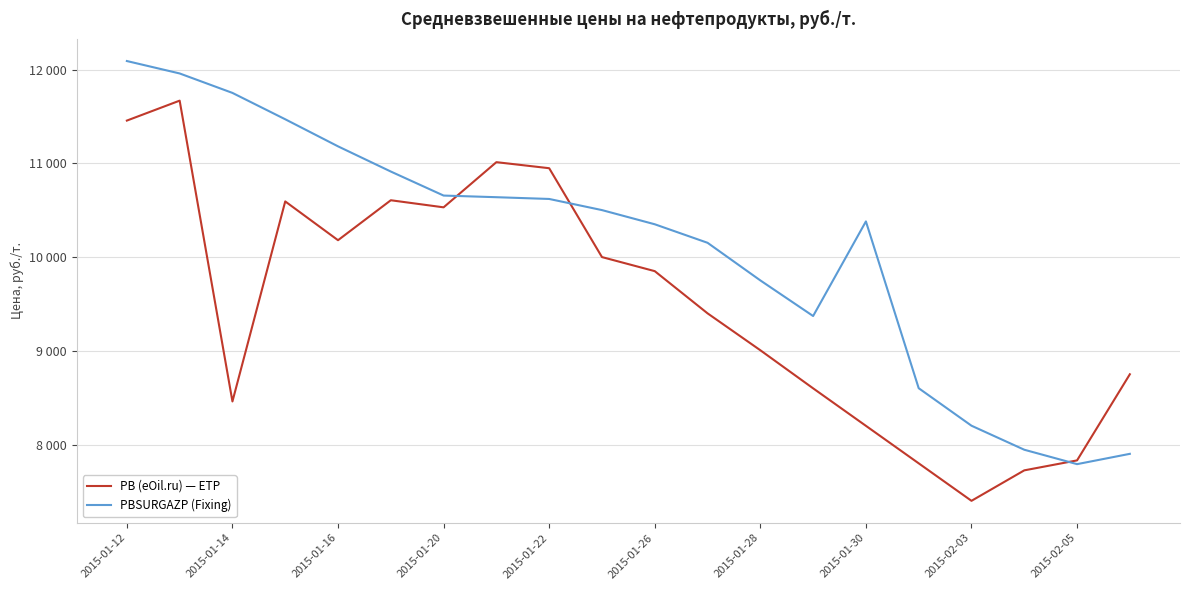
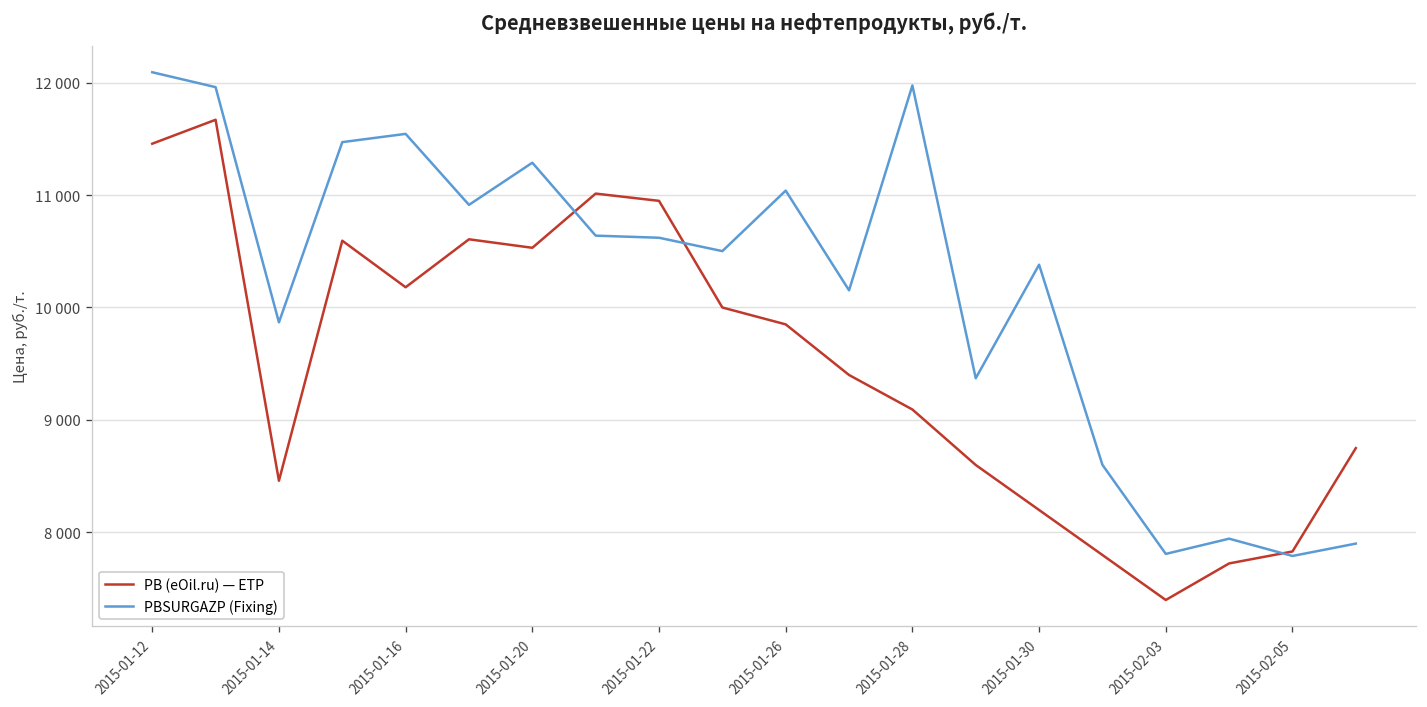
PBSURGAZP (Fixing), 2015-01-14: 11800 -> 9900
PBSURGAZP (Fixing), 2015-01-16: 11200 -> 11500
PBSURGAZP (Fixing), 2015-01-20: 10700 -> 11300
PBSURGAZP (Fixing), 2015-01-26: 10400 -> 11000
PB (eOil.ru) — ETP, 2015-01-28: 9000 -> 9100
PBSURGAZP (Fixing), 2015-01-28: 9800 -> 12000
PBSURGAZP (Fixing), 2015-02-03: 8200 -> 7800
